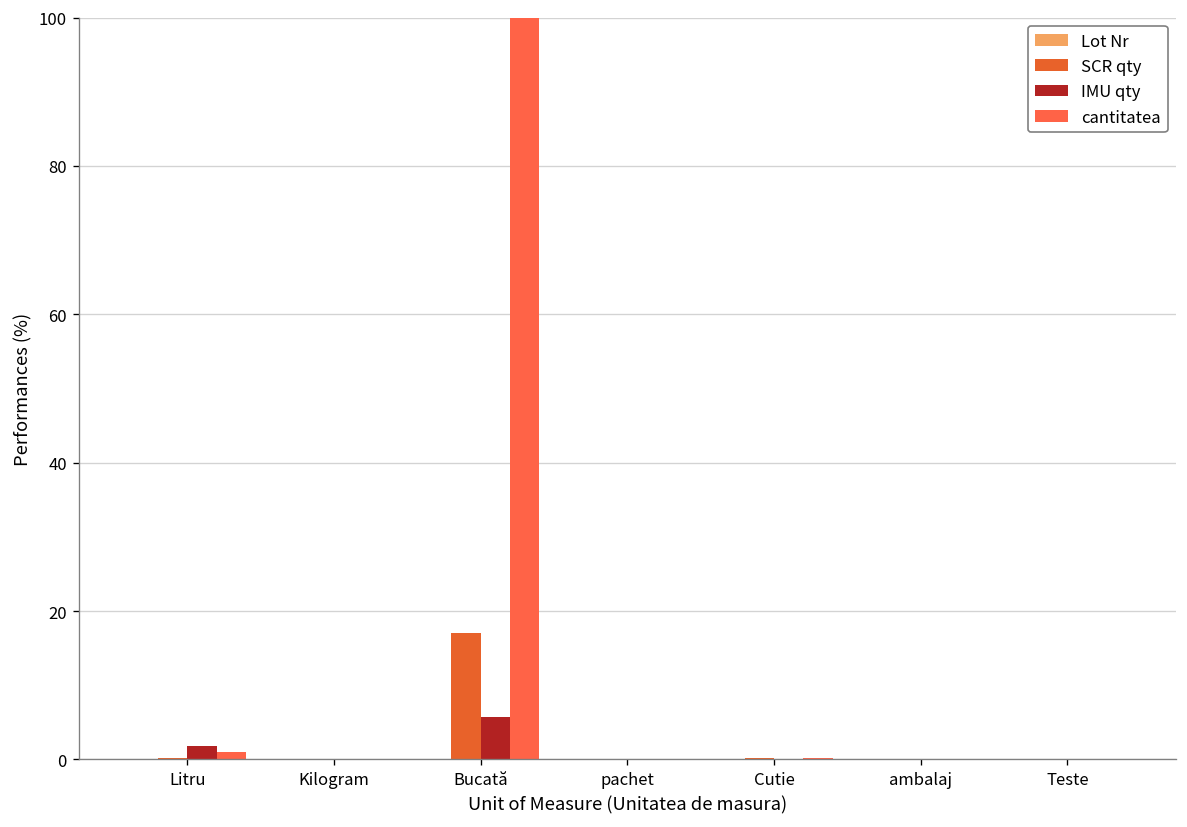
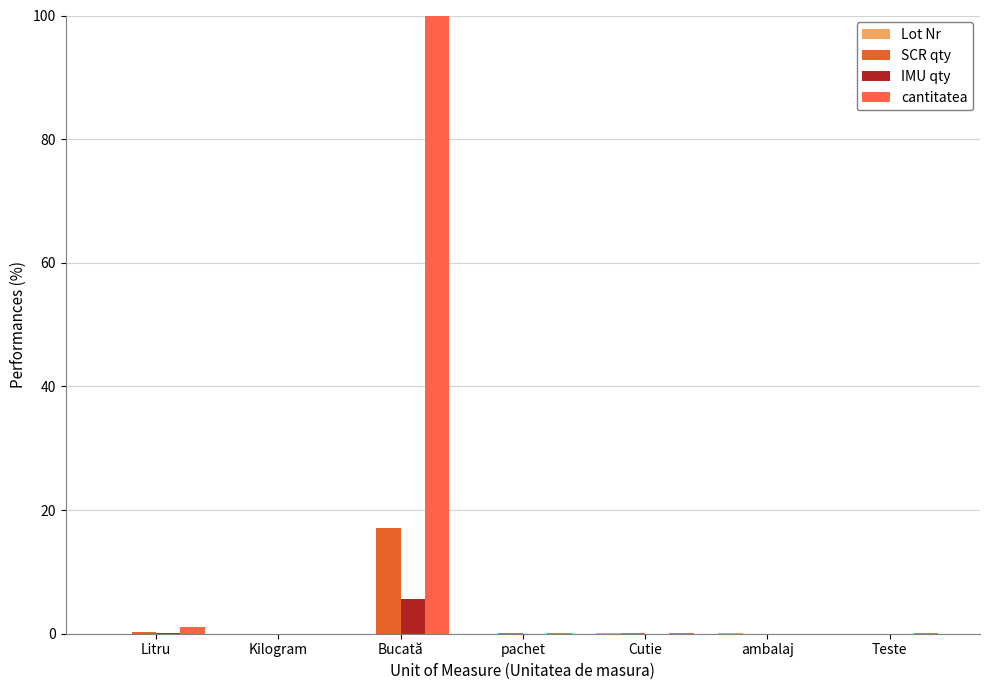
IMU qty, Litru: 2 -> 0
